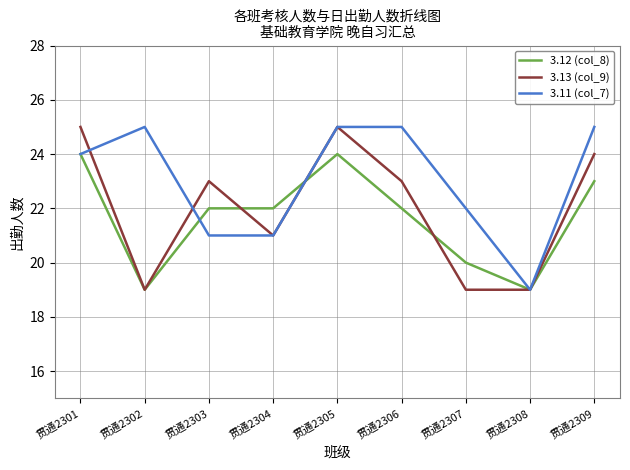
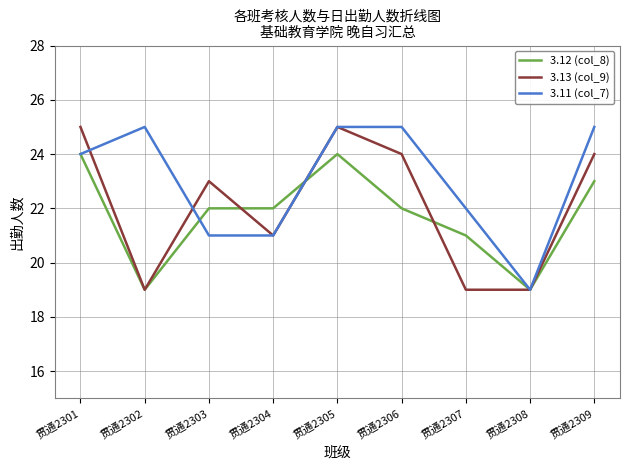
3.13 (col_9), 贯通2306: 23 -> 24
3.12 (col_8), 贯通2307: 20 -> 21
